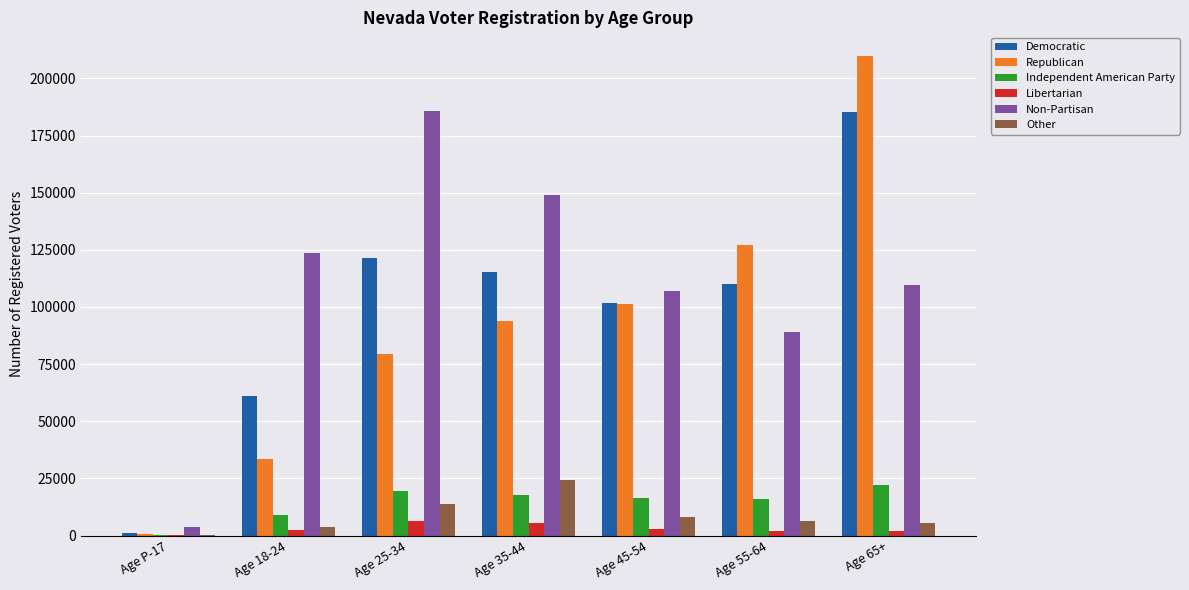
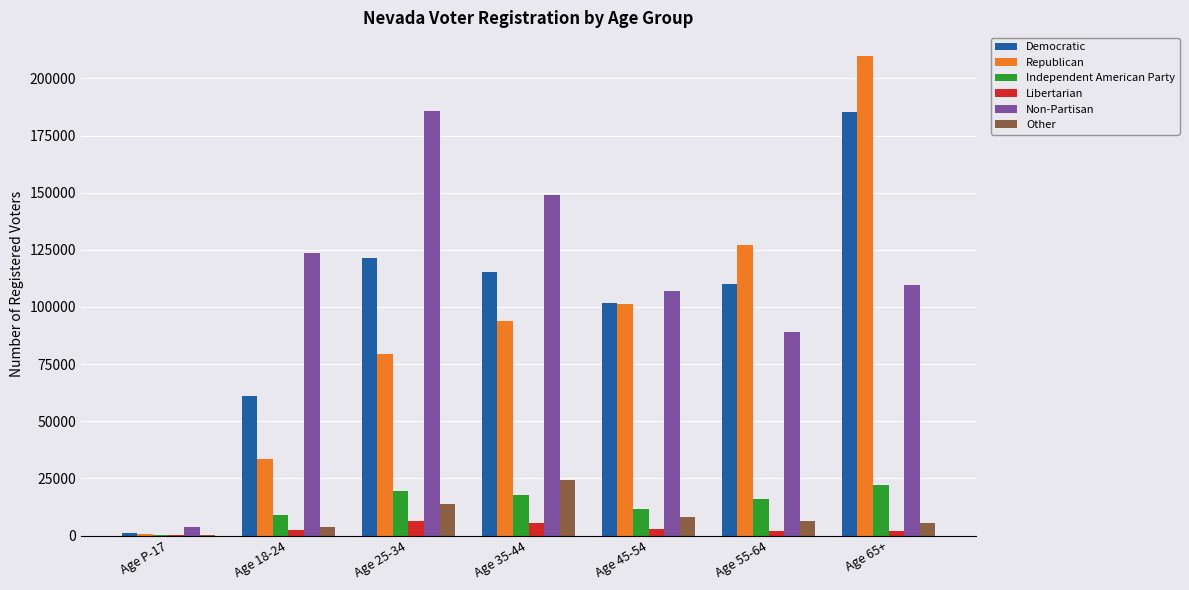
Independent American Party, Age 45-54: 16000 -> 12000
